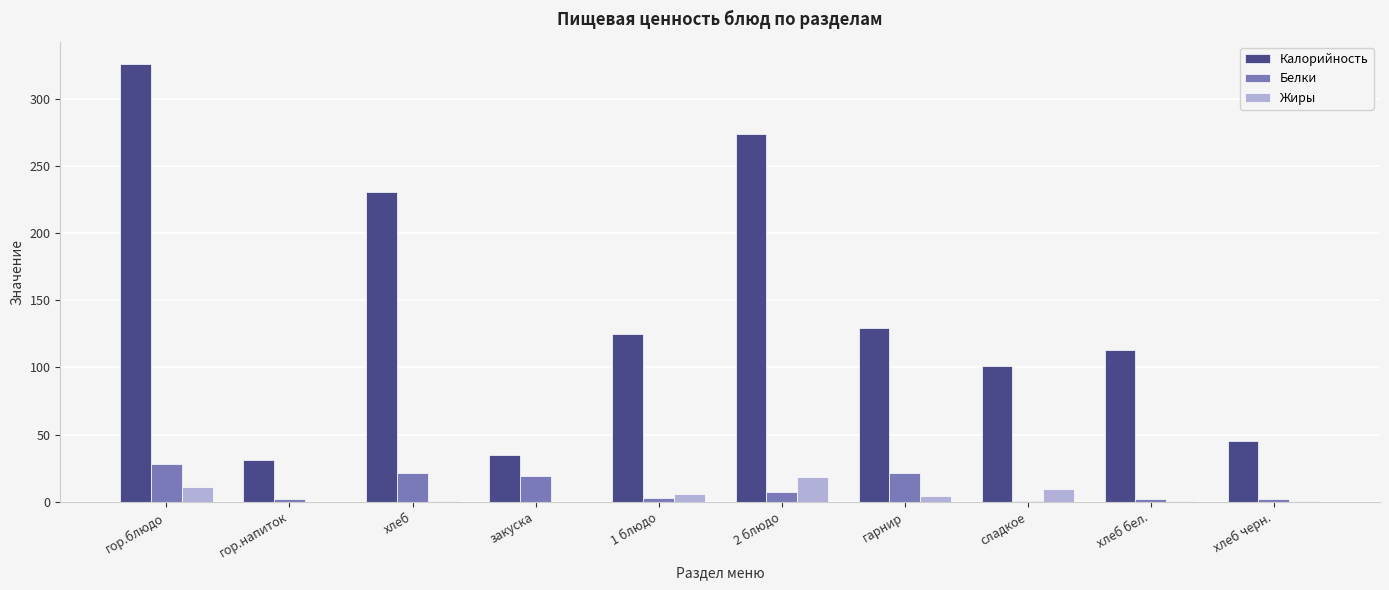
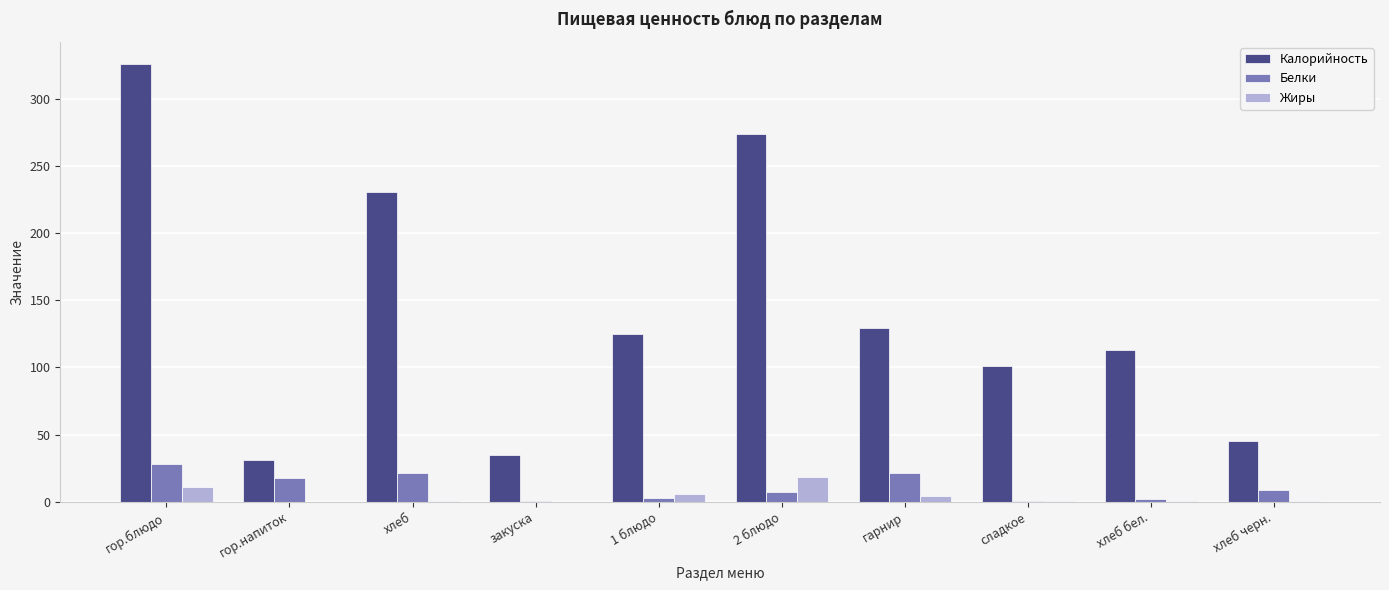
Белки, гор.напиток: 2 -> 18
Белки, закуска: 19 -> 0
Жиры, сладкое: 9 -> 0
Белки, хлеб черн.: 2 -> 8
